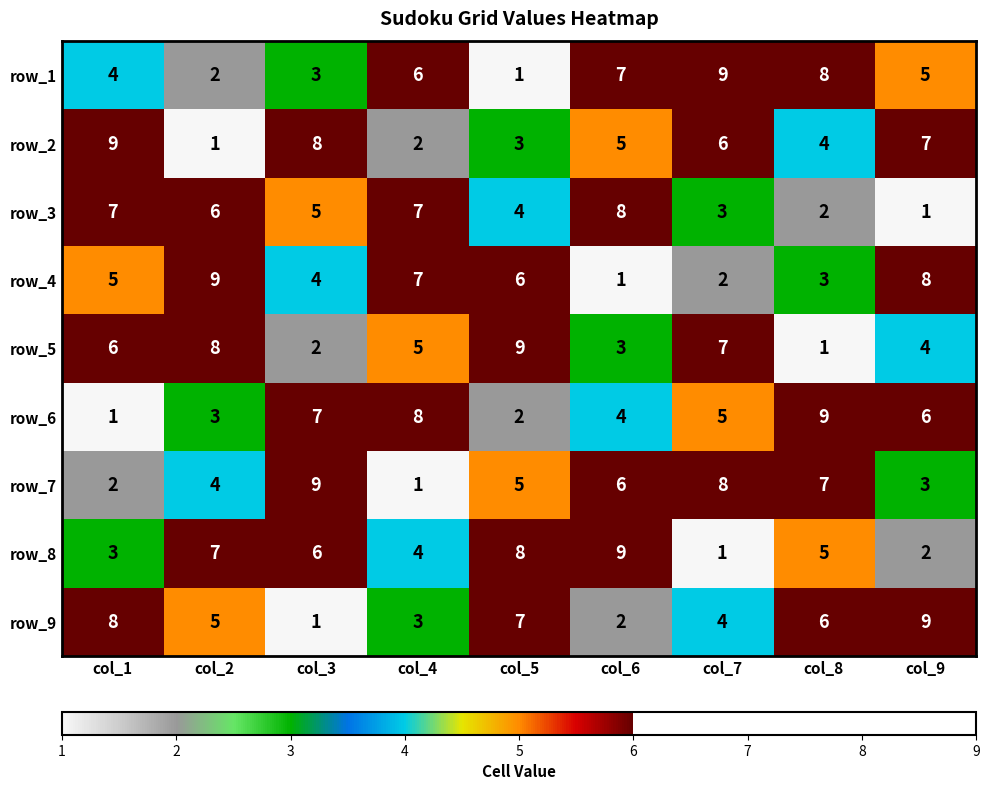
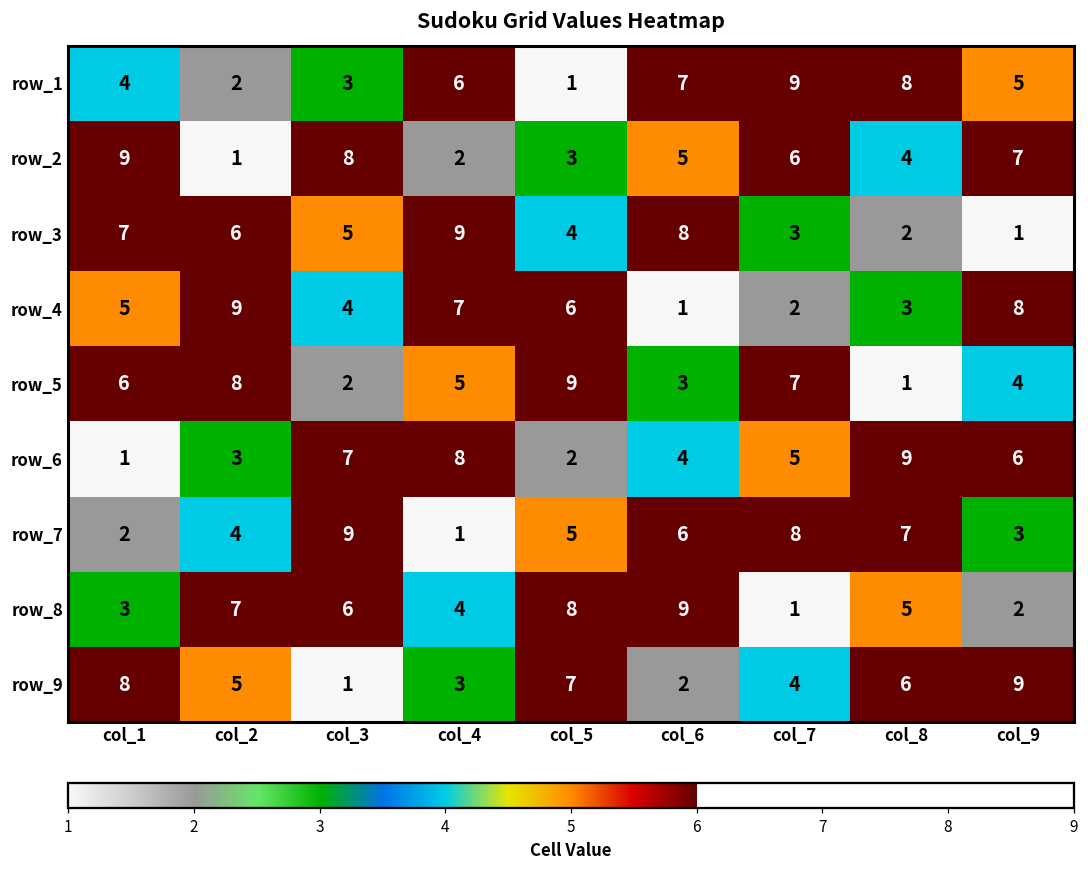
row_3, col_4: 7 -> 9
